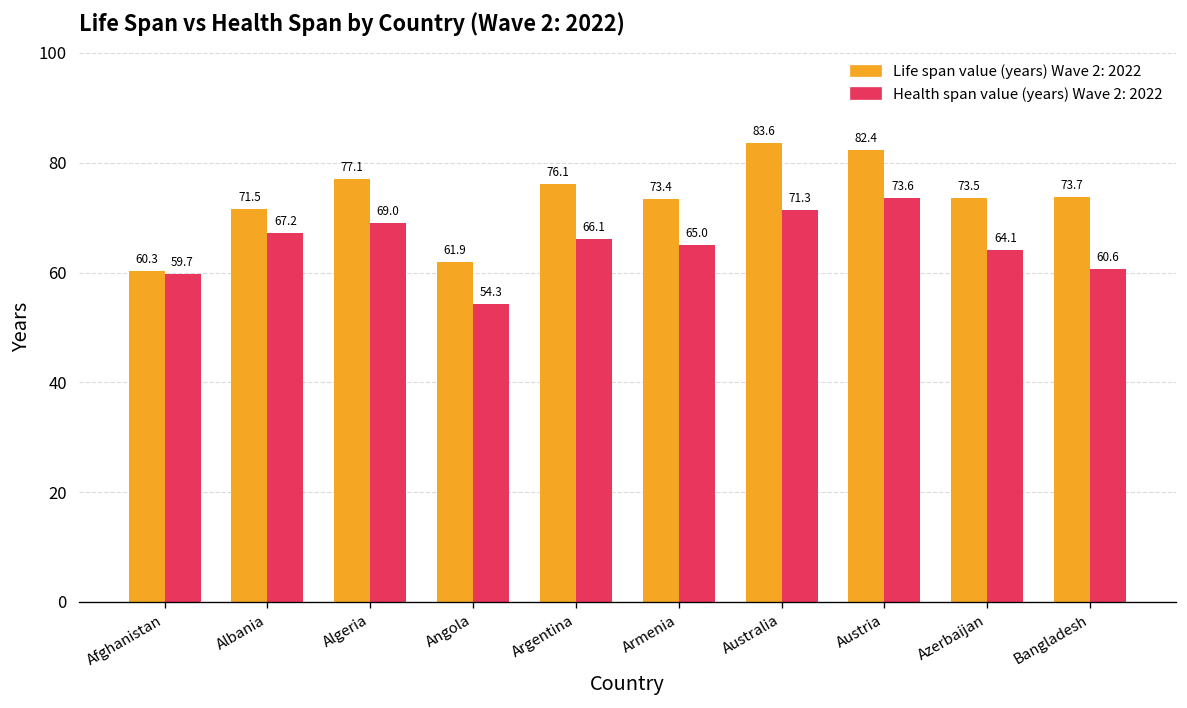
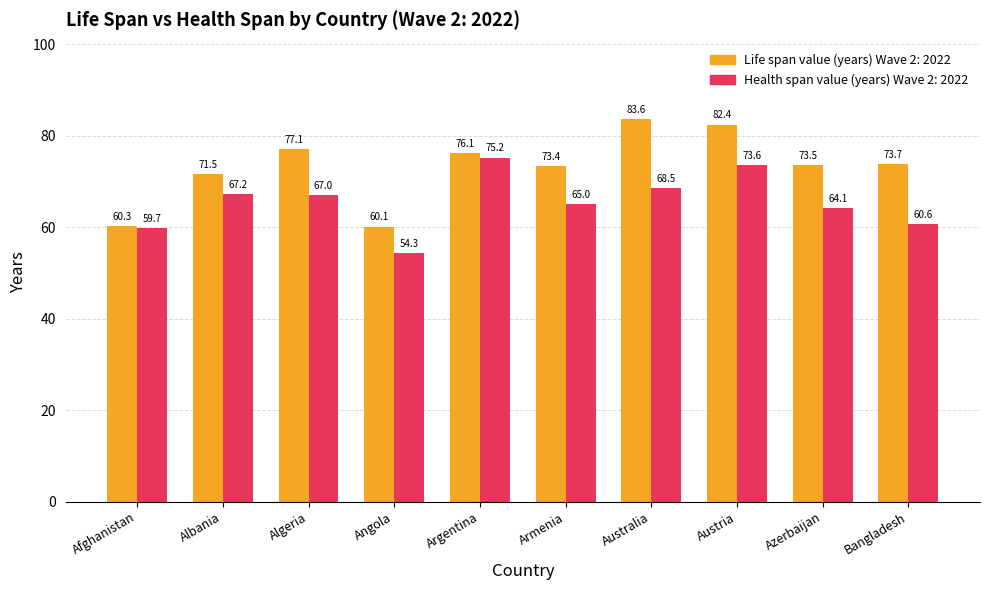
Health span value (years) Wave 2: 2022, Algeria: 69.0 -> 67.0
Life span value (years) Wave 2: 2022, Angola: 61.9 -> 60.1
Health span value (years) Wave 2: 2022, Argentina: 66.1 -> 75.2
Health span value (years) Wave 2: 2022, Australia: 71.3 -> 68.5
